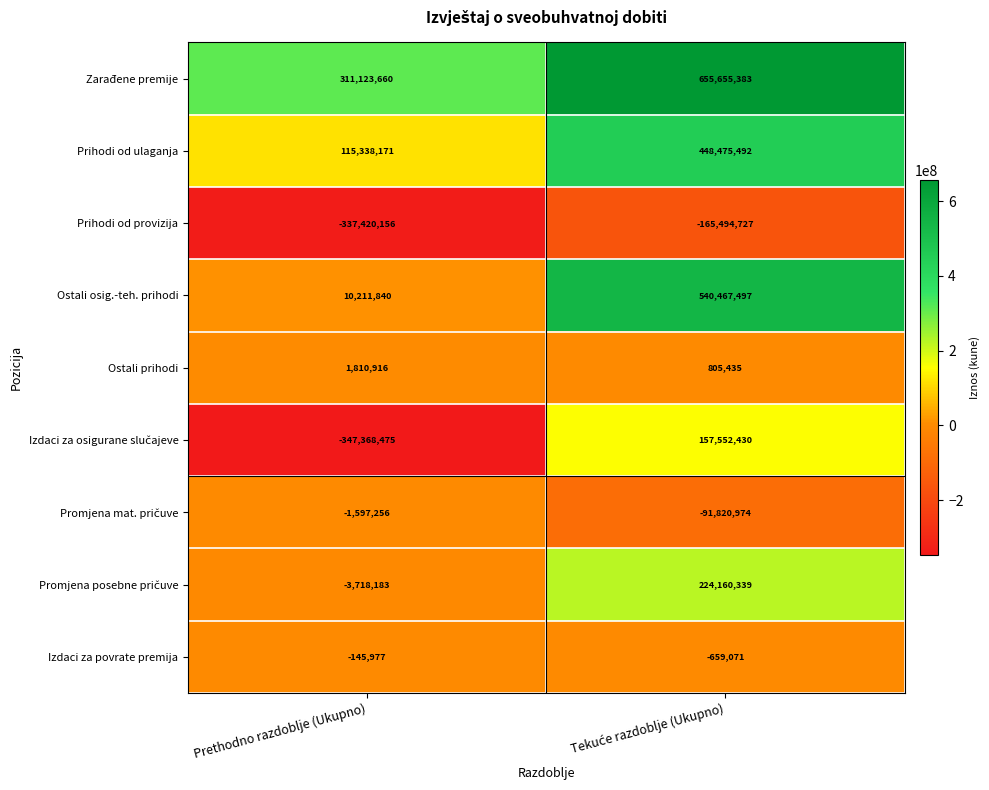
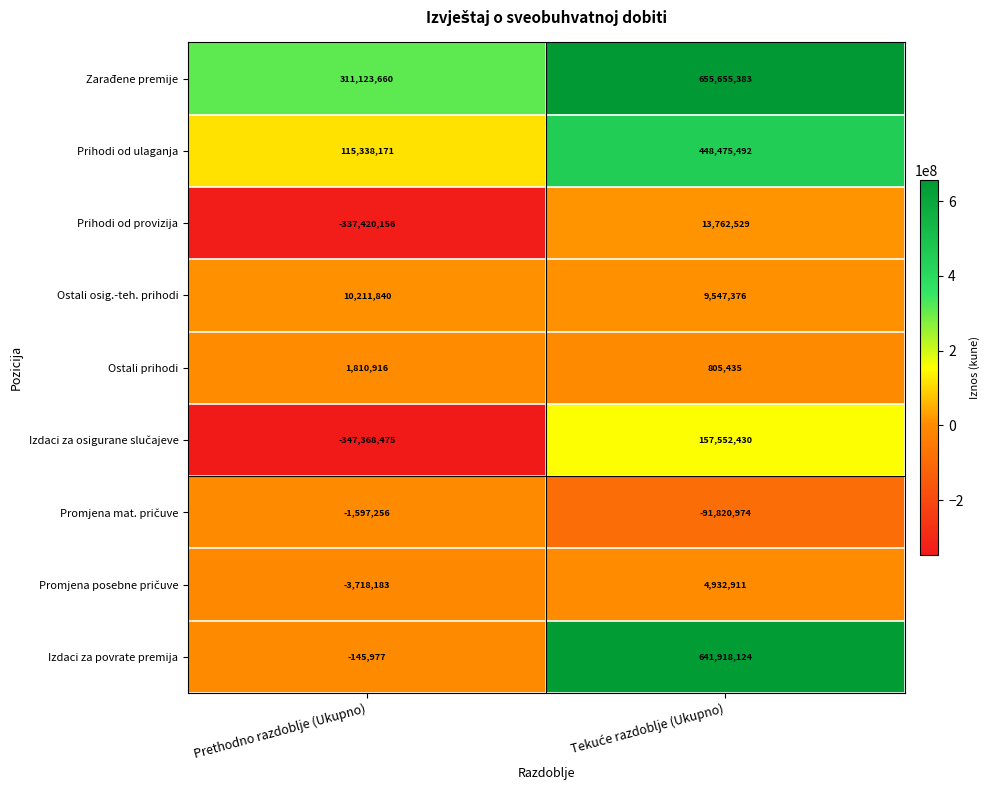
Prihodi od provizija, Tekuće razdoblje (Ukupno): -165,494,727 -> 13,762,529
Ostali osig.-teh. prihodi, Tekuće razdoblje (Ukupno): 540,467,497 -> 9,547,376
Promjena posebne pričuve, Tekuće razdoblje (Ukupno): 224,160,339 -> 4,932,911
Izdaci za povrate premija, Tekuće razdoblje (Ukupno): -659,071 -> 641,918,124
